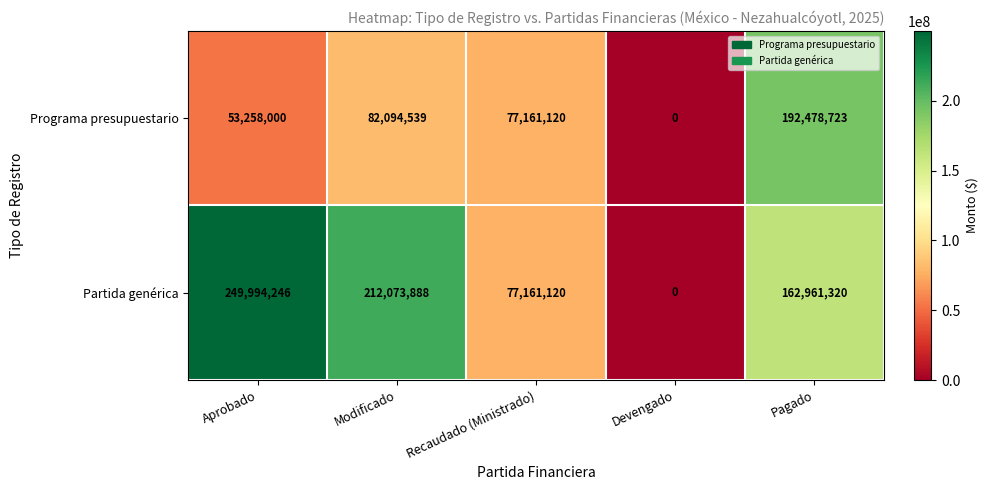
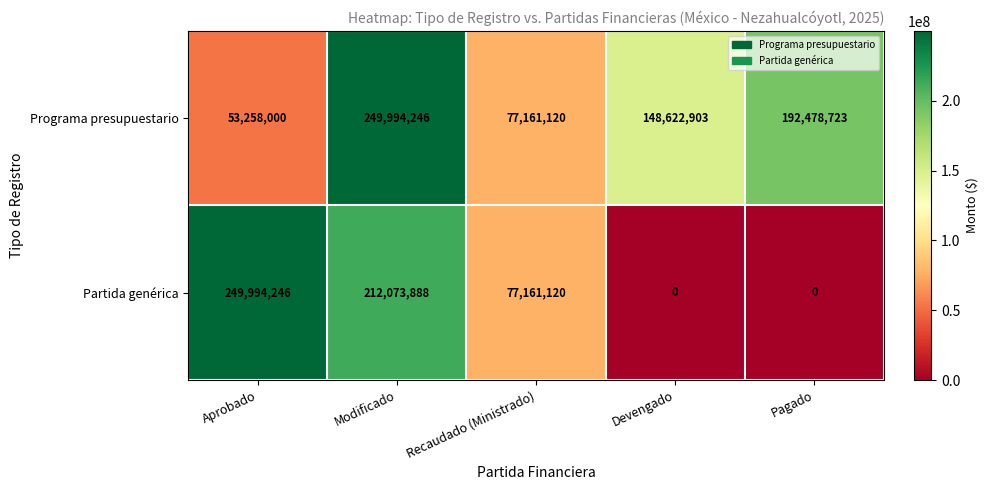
Programa presupuestario, Modificado: 82,094,539 -> 249,994,246
Programa presupuestario, Devengado: 0 -> 148,622,903
Partida genérica, Pagado: 162,961,320 -> 0
